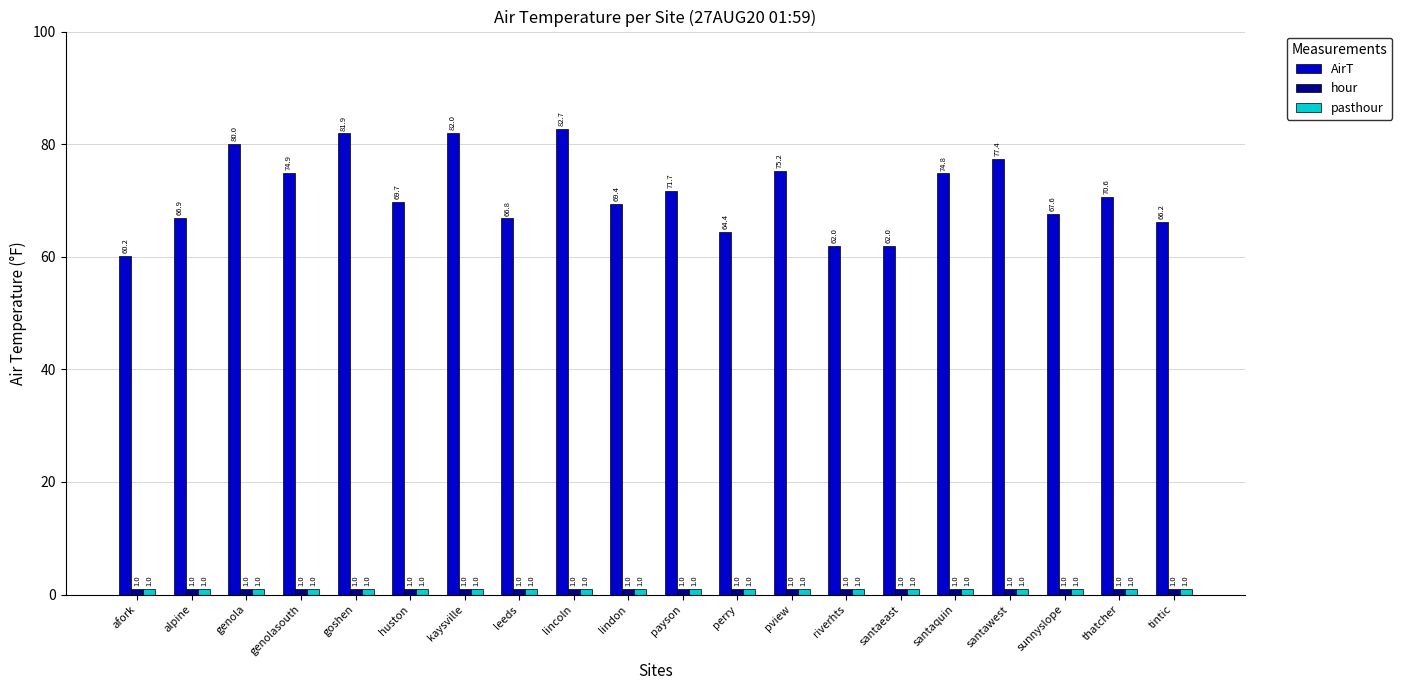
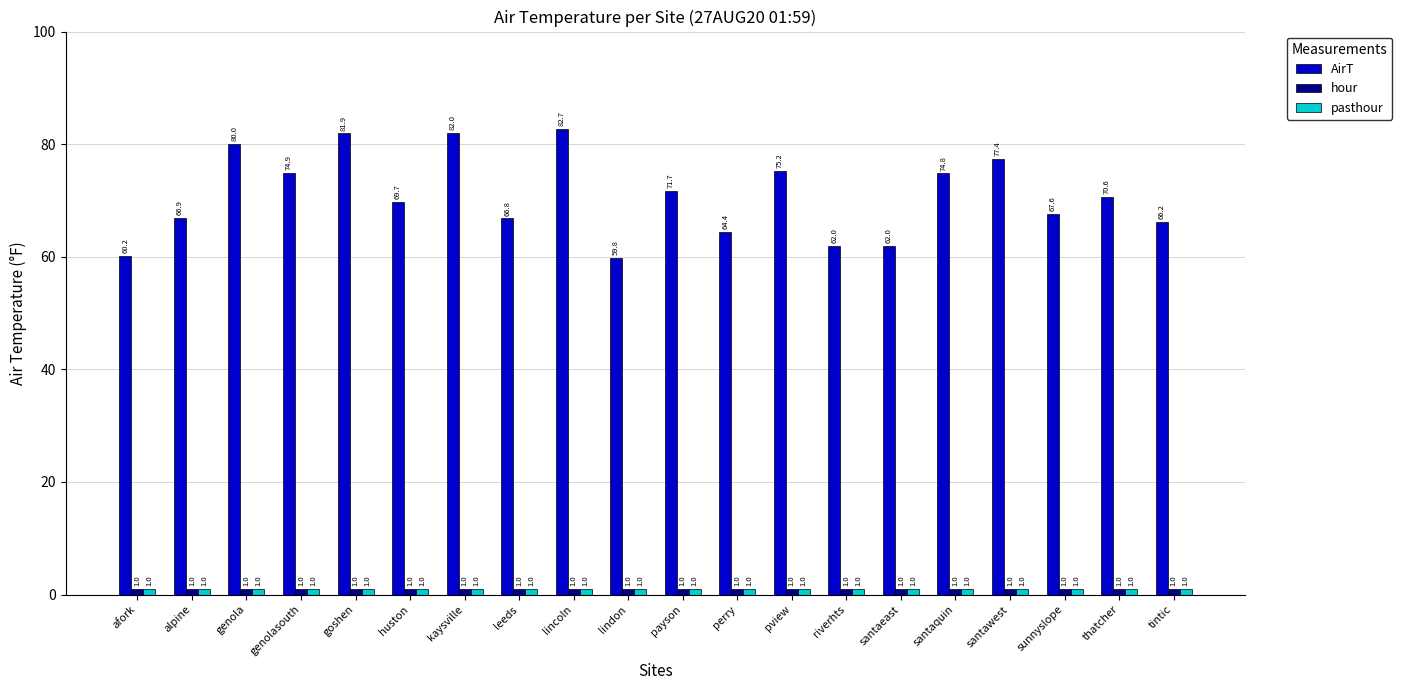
AirT, lindon: 69.4 -> 59.8
